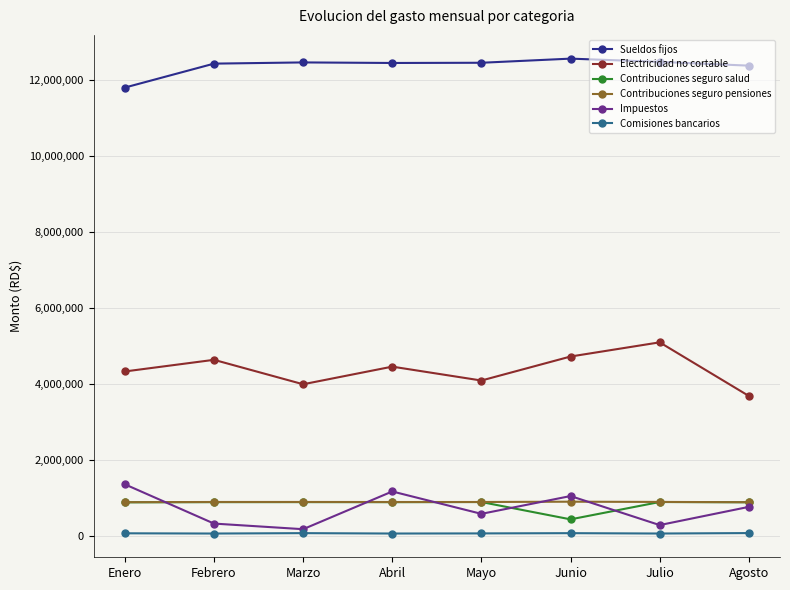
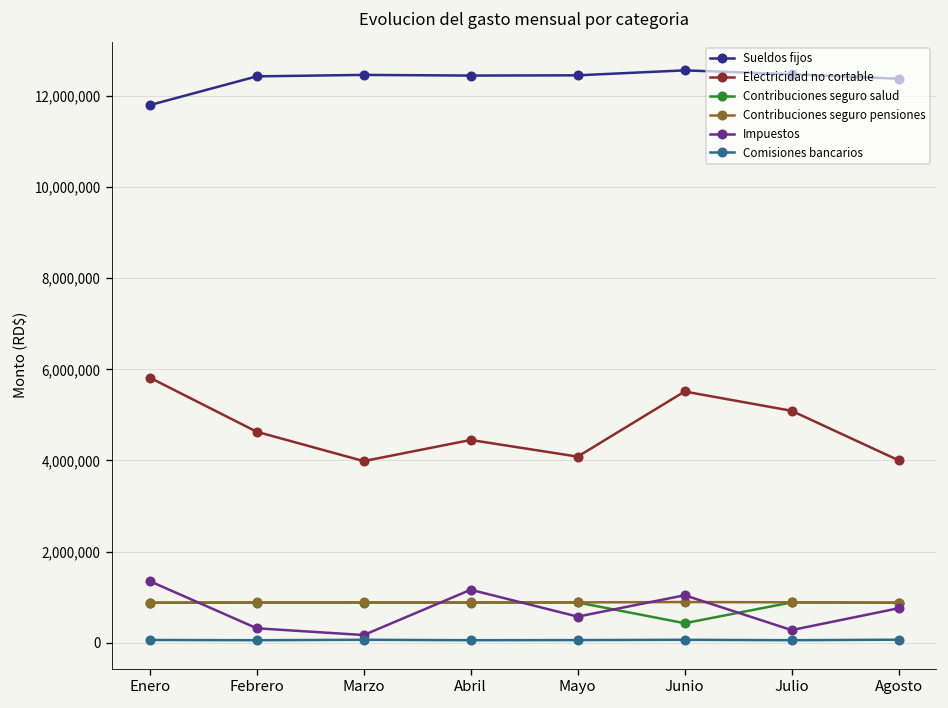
Electricidad no cortable, Enero: 4,300,000 -> 5,800,000
Electricidad no cortable, Junio: 4,700,000 -> 5,500,000
Electricidad no cortable, Agosto: 3,700,000 -> 4,000,000
